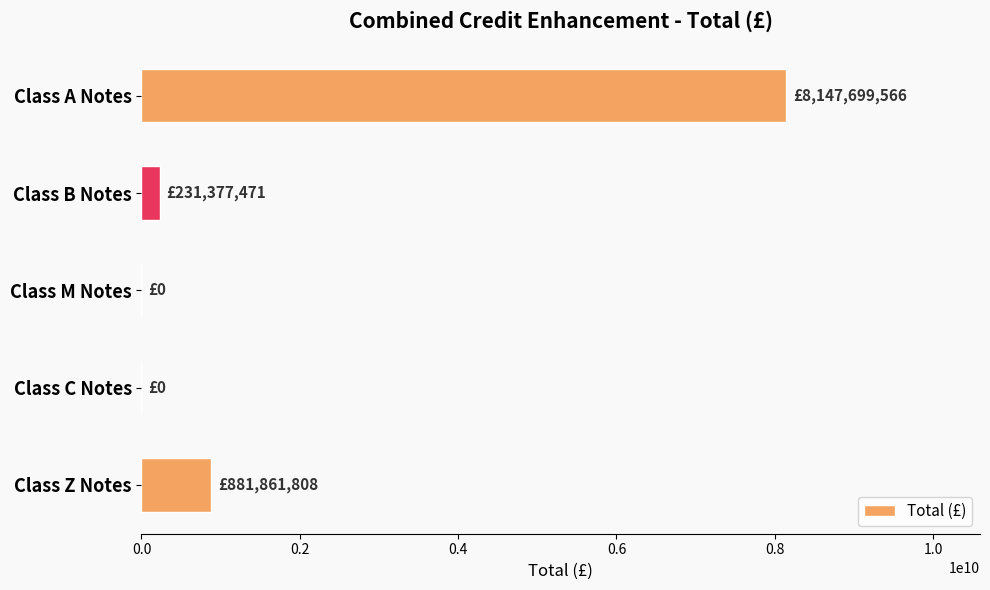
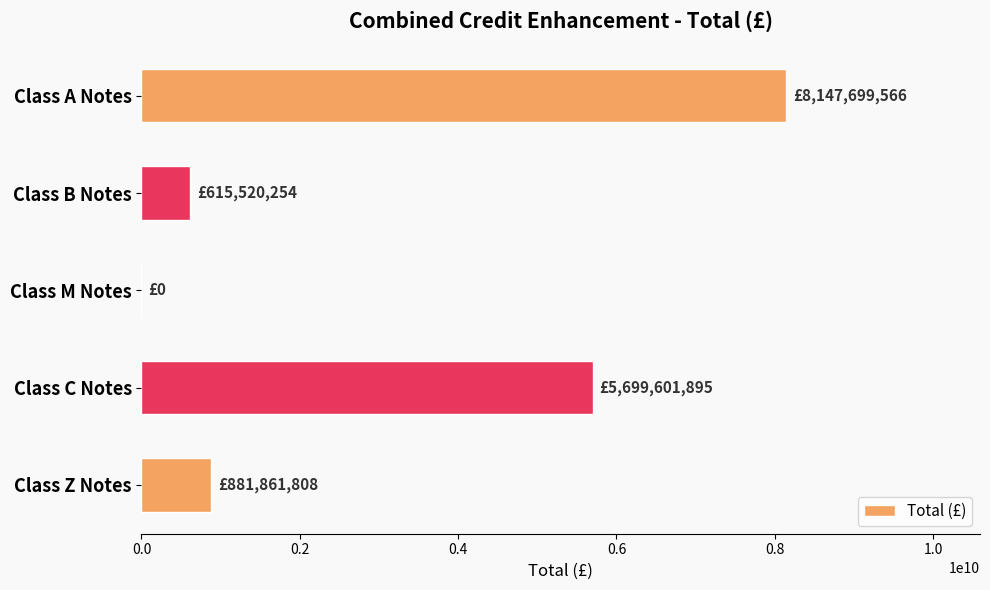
Class B Notes: £231,377,471 -> £615,520,254
Class C Notes: £0 -> £5,699,601,895
